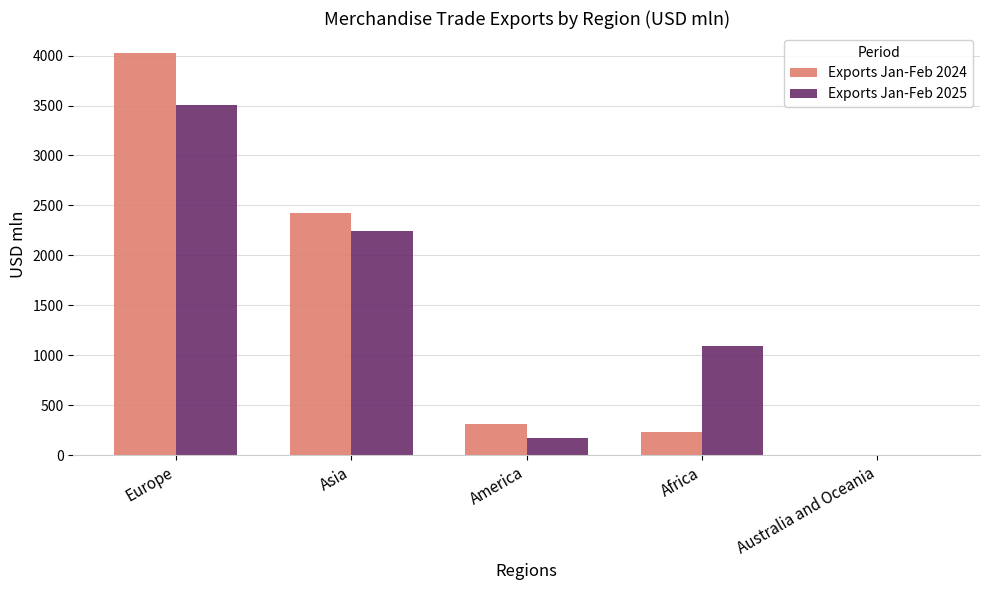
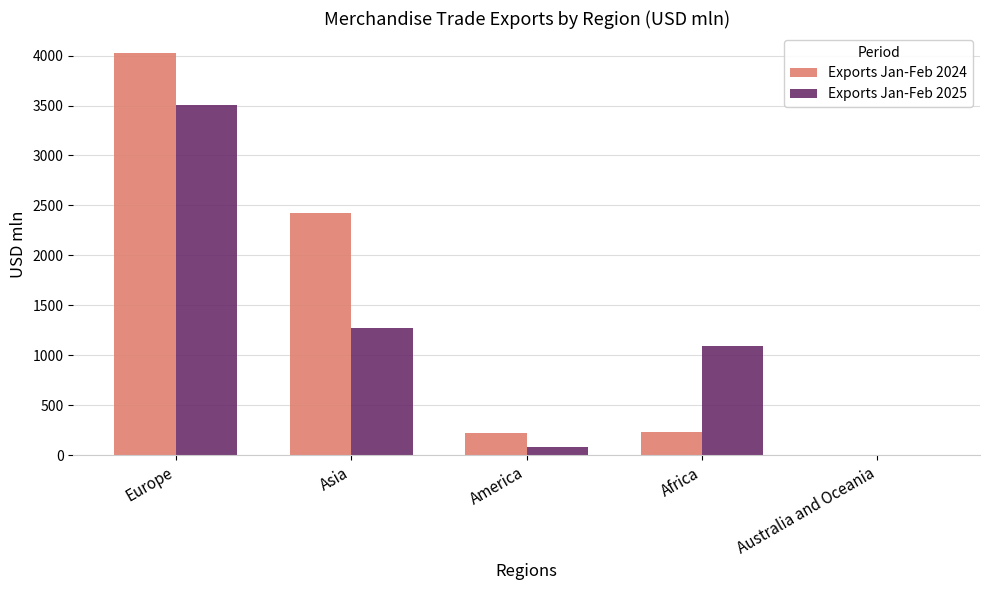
Exports Jan-Feb 2025, Asia: 2200 -> 1300
Exports Jan-Feb 2024, America: 300 -> 200
Exports Jan-Feb 2025, America: 200 -> 100
